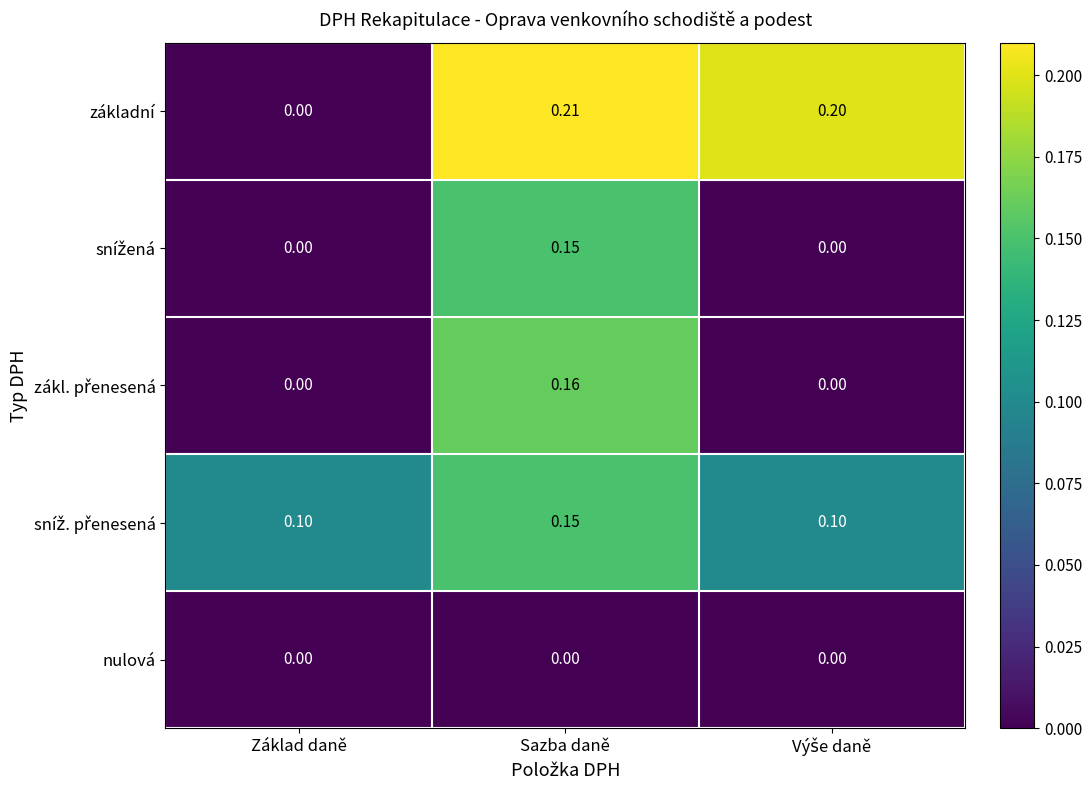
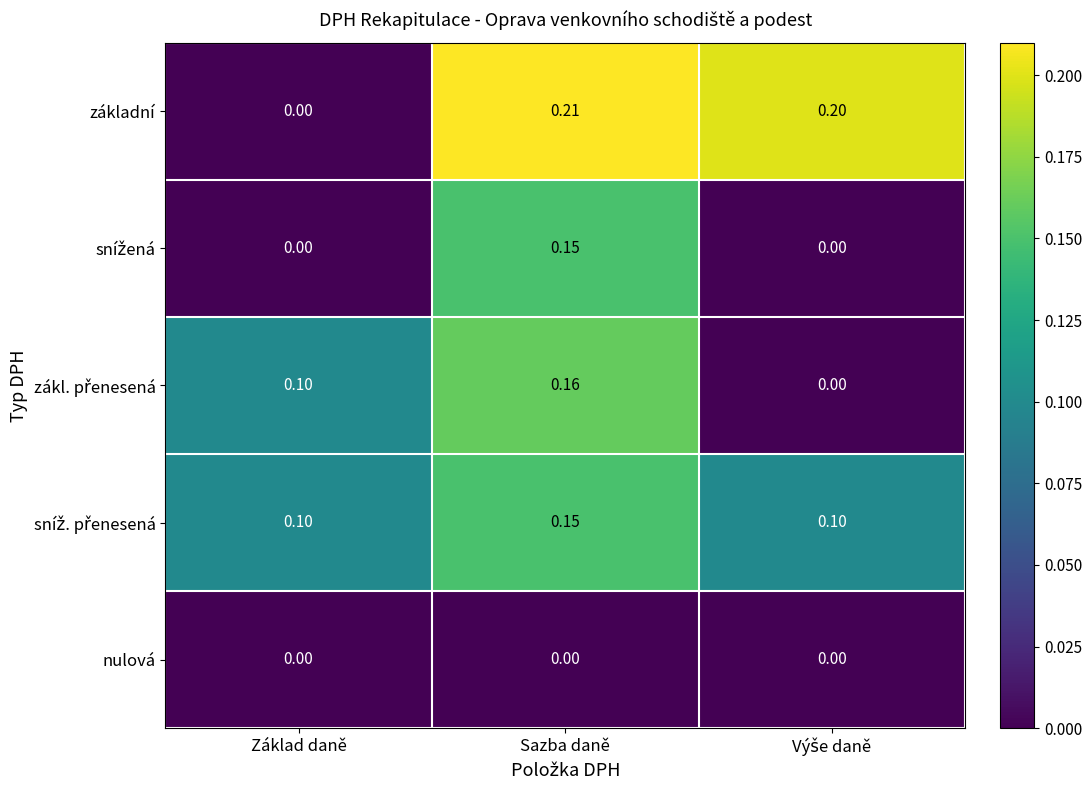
zákl. přenesená, Základ daně: 0.00 -> 0.10
